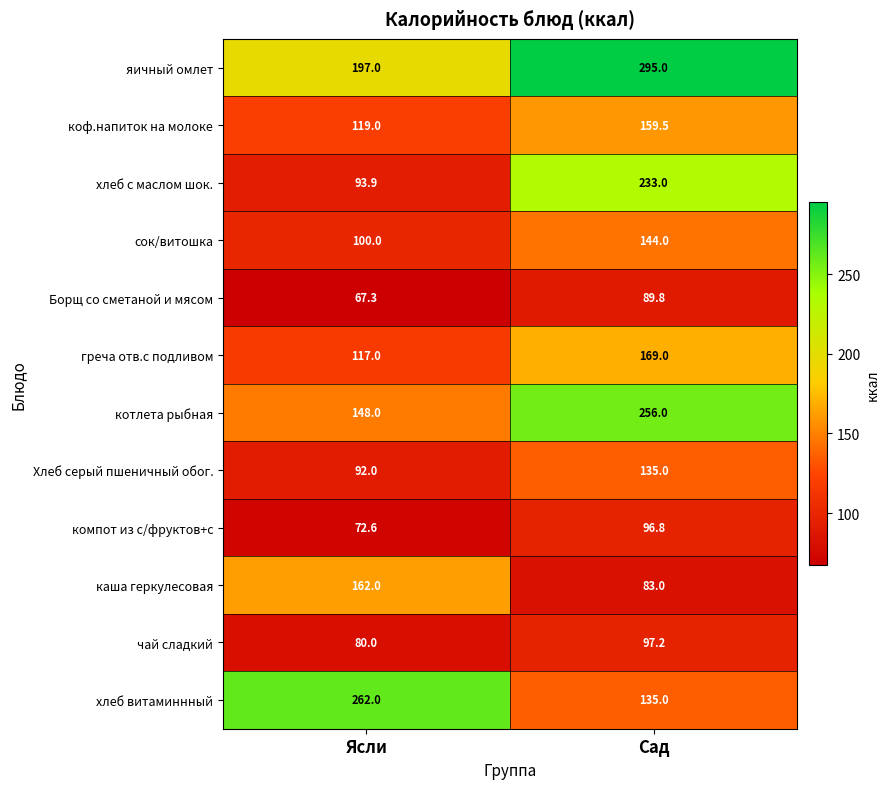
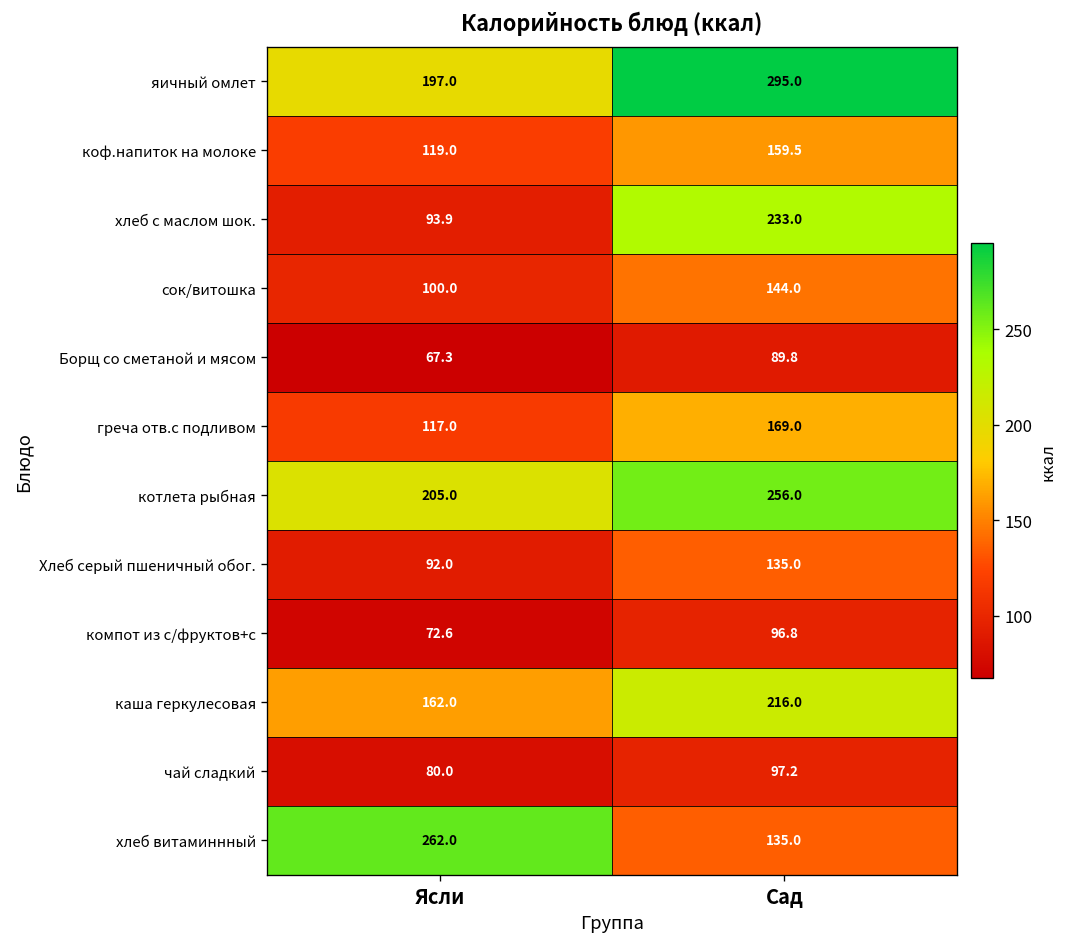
котлета рыбная, Ясли: 148.0 -> 205.0
каша геркулесовая, Сад: 83.0 -> 216.0
